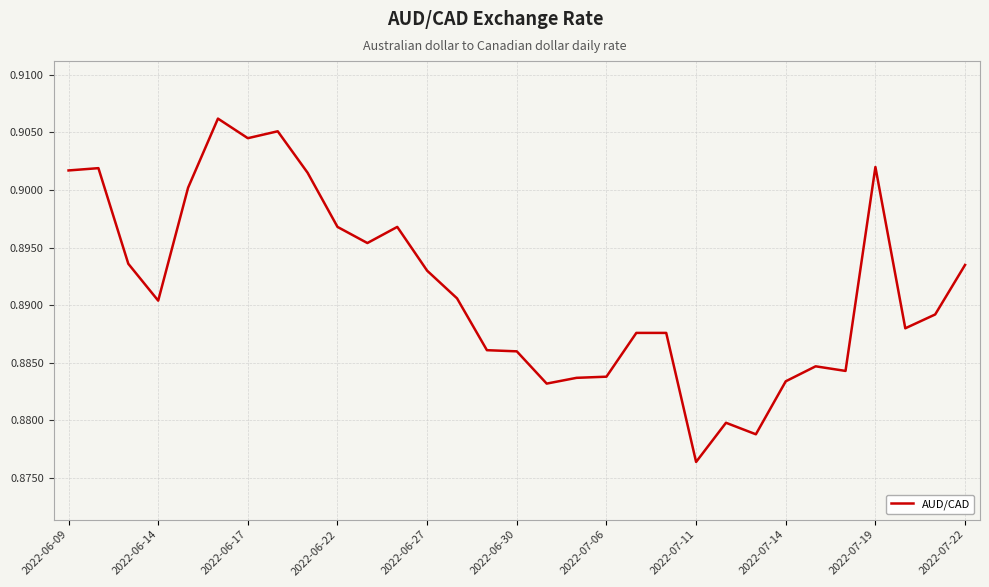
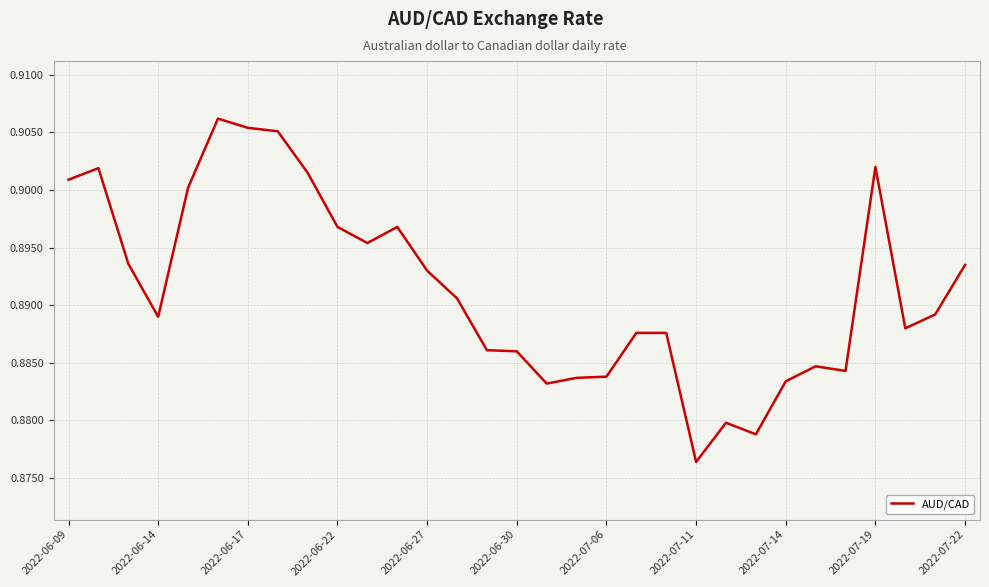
2022-06-09: 0.9017 -> 0.9009
2022-06-14: 0.8904 -> 0.8890
2022-06-17: 0.9045 -> 0.9054
